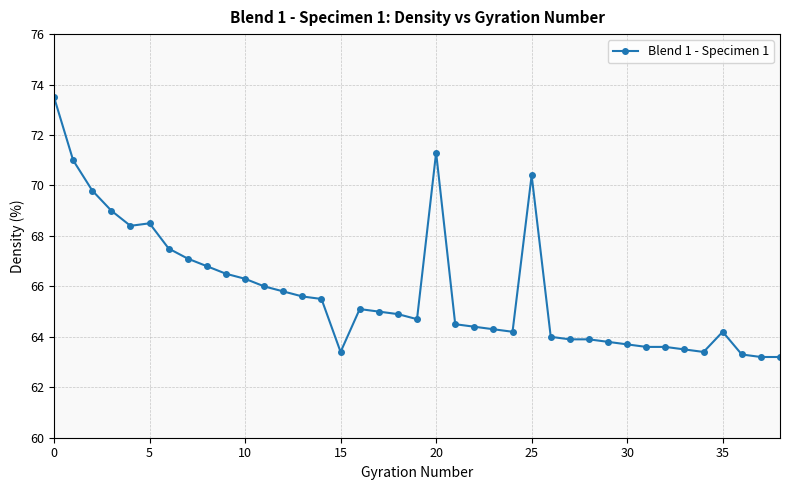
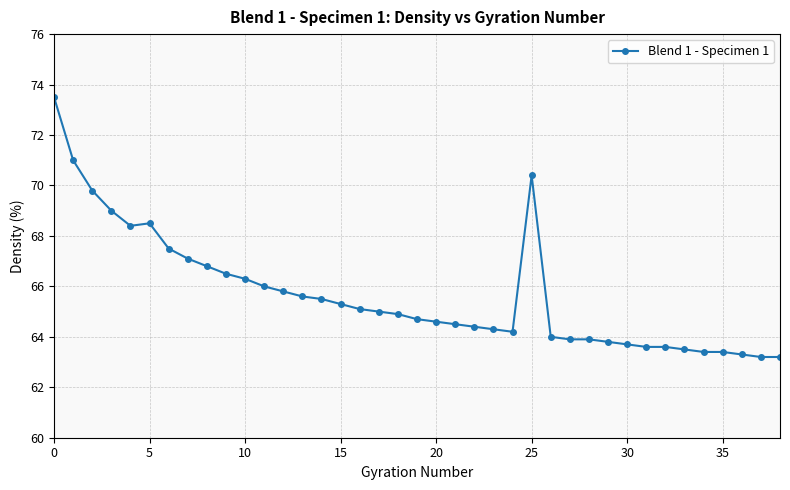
15: 63.4 -> 65.3
20: 71.3 -> 64.6
35: 64.2 -> 63.4
